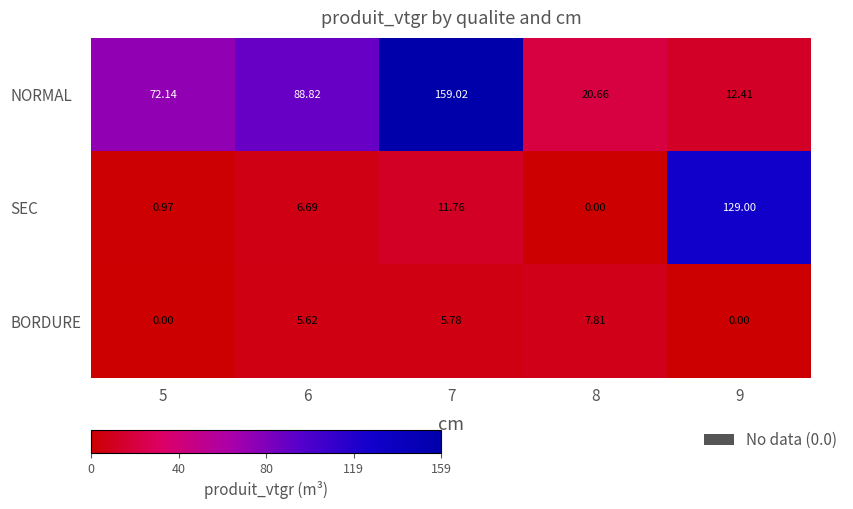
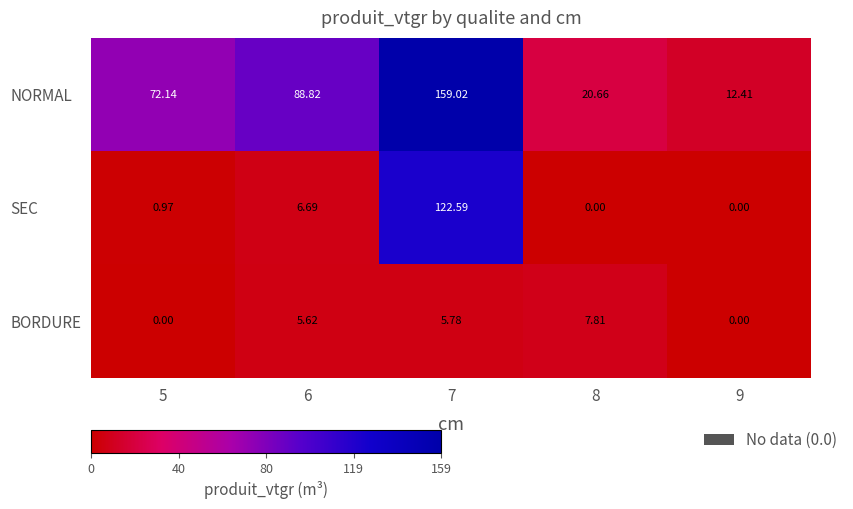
SEC, 7: 11.76 -> 122.59
SEC, 9: 129.00 -> 0.00
